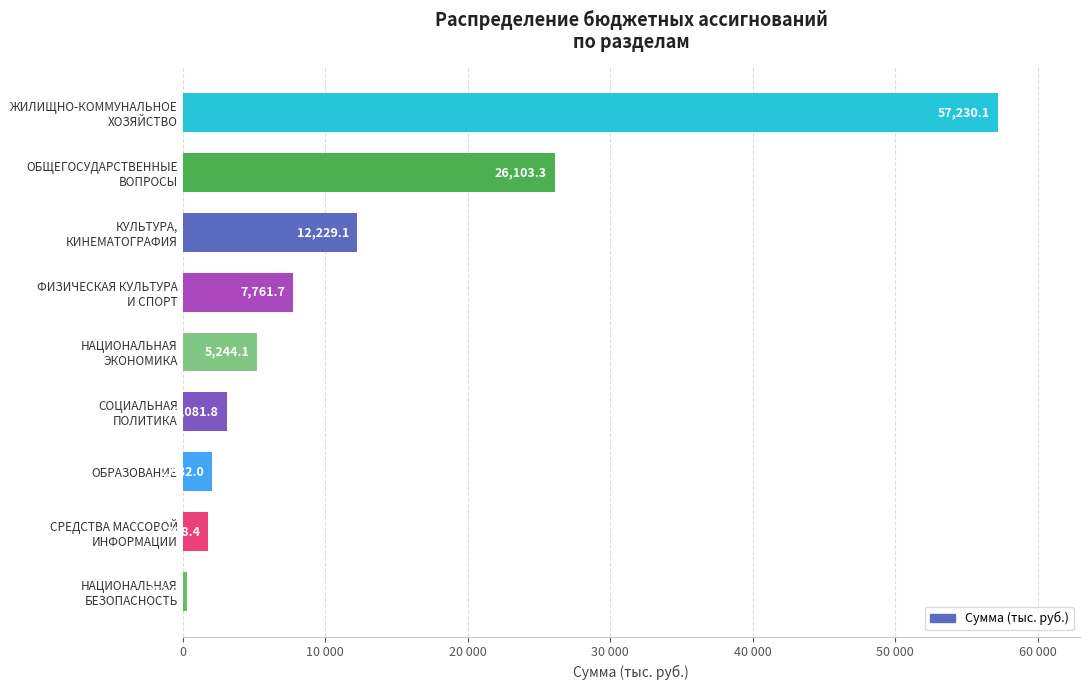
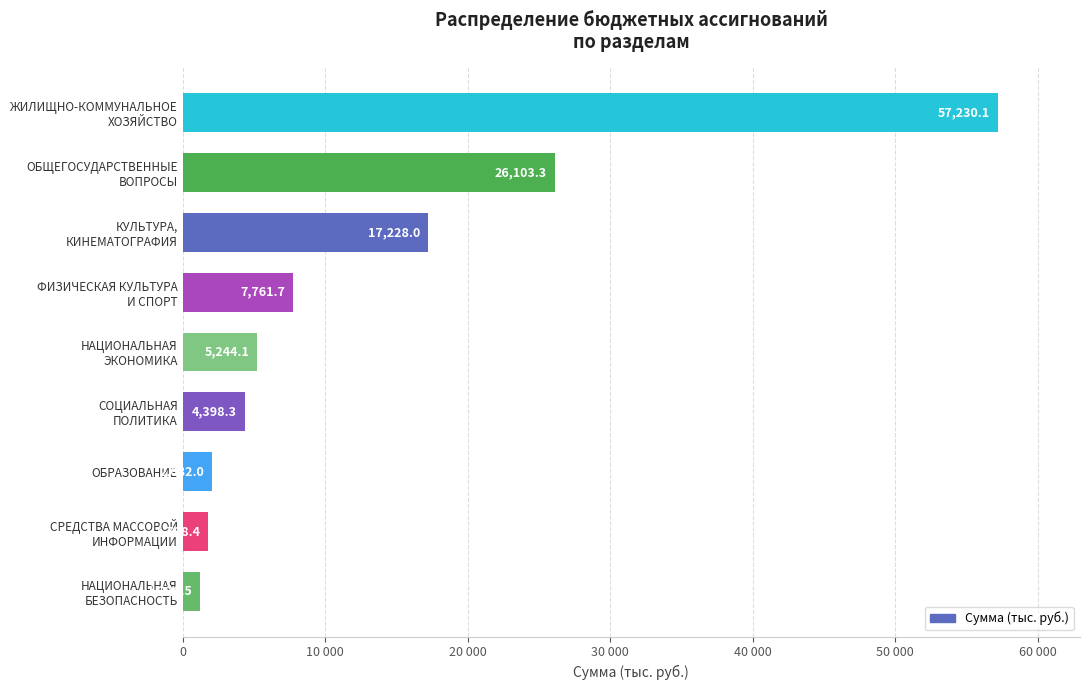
КУЛЬТУРА, КИНЕМАТОГРАФИЯ: 12,229.1 -> 17,228.0
СОЦИАЛЬНАЯ ПОЛИТИКА: 3,081.8 -> 4,398.3
НАЦИОНАЛЬНАЯ БЕЗОПАСНОСТЬ: 300 -> 1200
